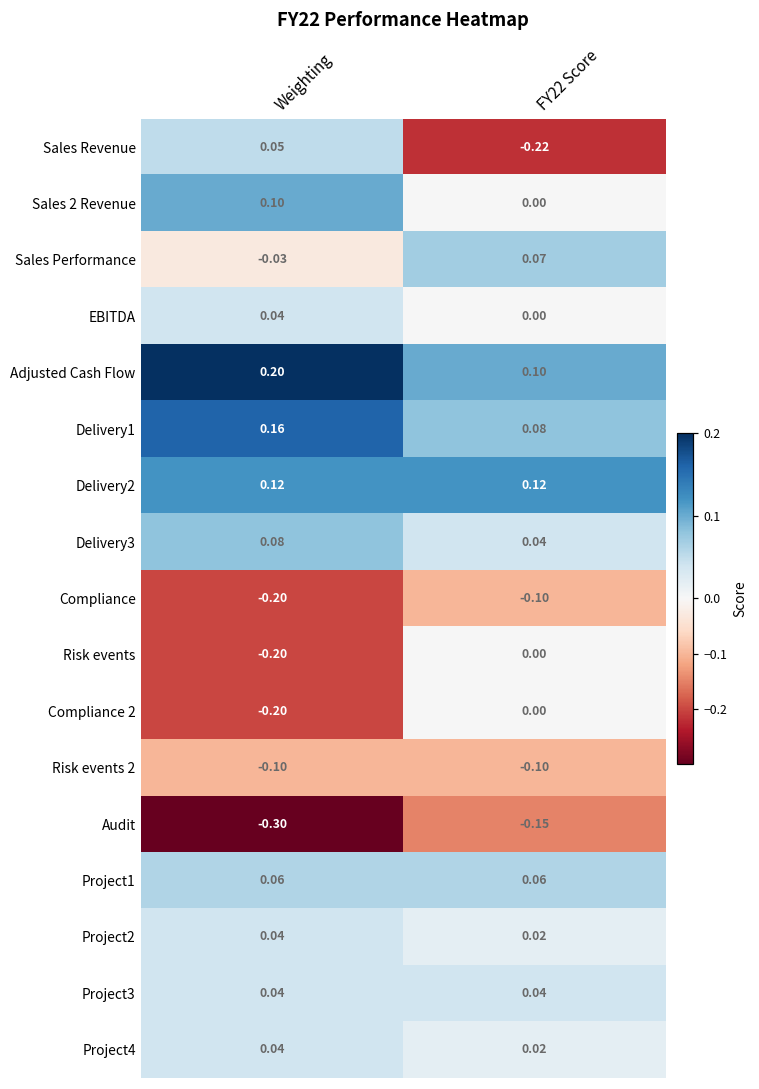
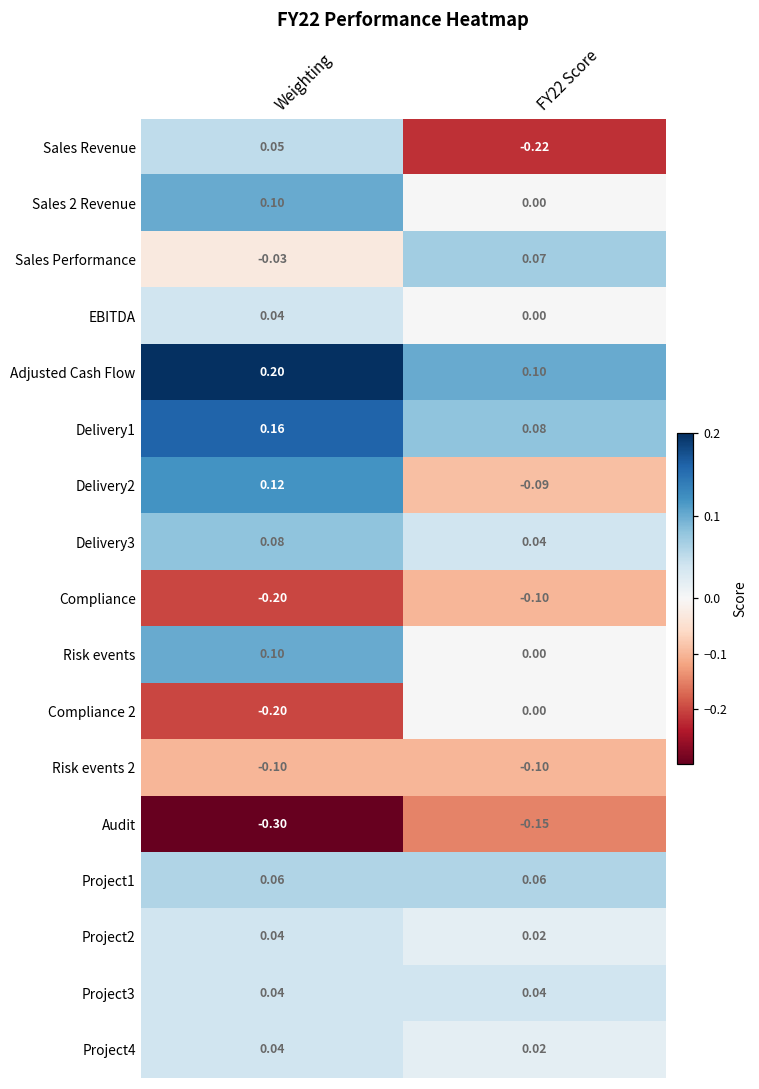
Delivery2, FY22 Score: 0.12 -> -0.09
Risk events, Weighting: -0.20 -> 0.10
